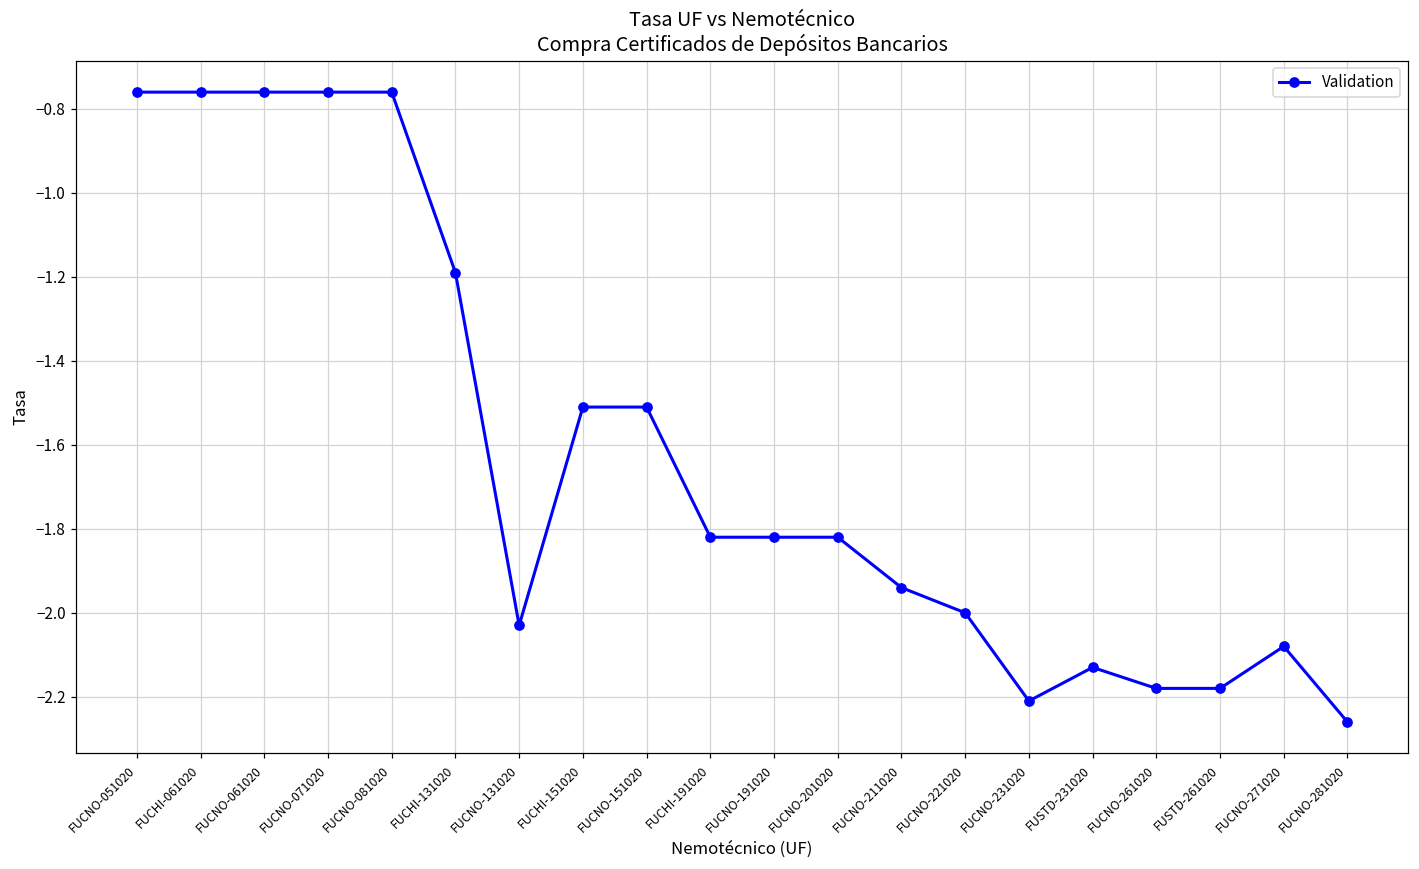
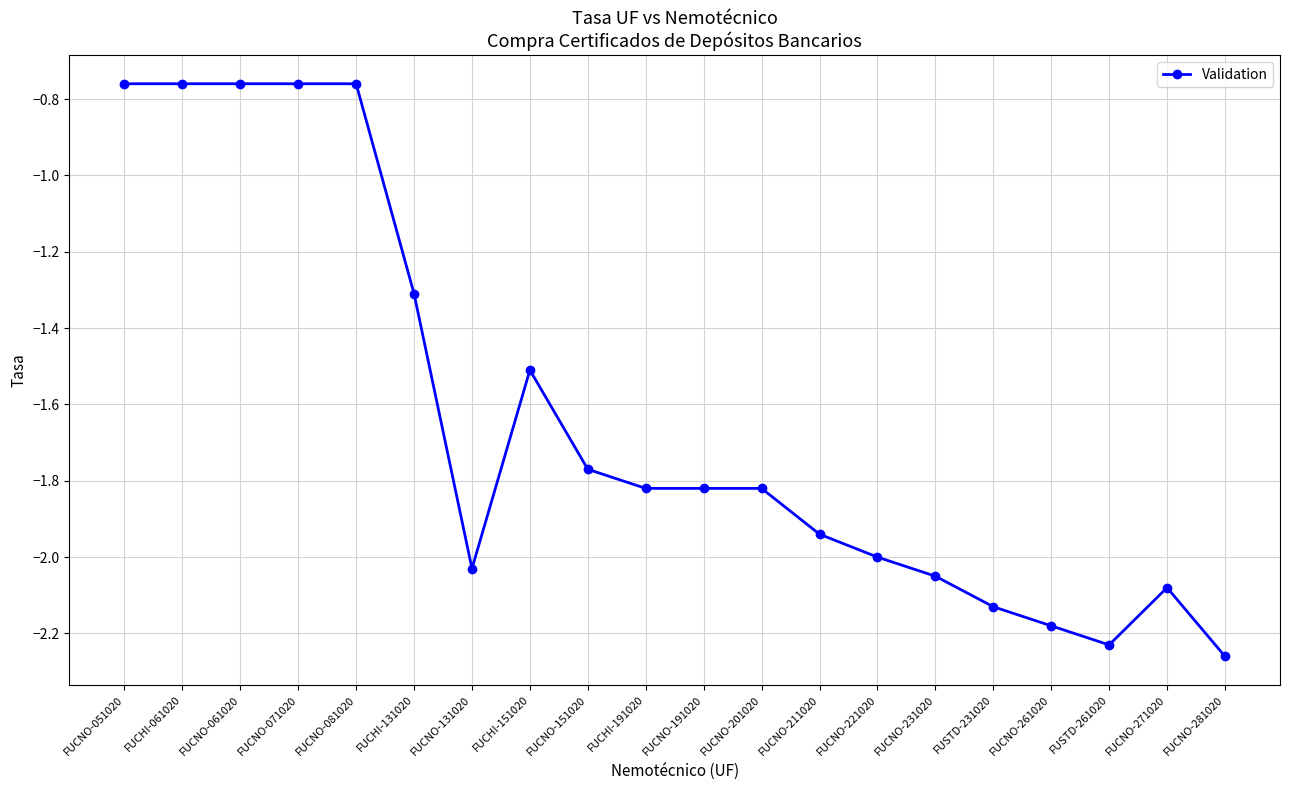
FUCHI-131020: -1.19 -> -1.31
FUCNO-151020: -1.51 -> -1.77
FUCNO-231020: -2.21 -> -2.05
FUSTD-261020: -2.18 -> -2.23
